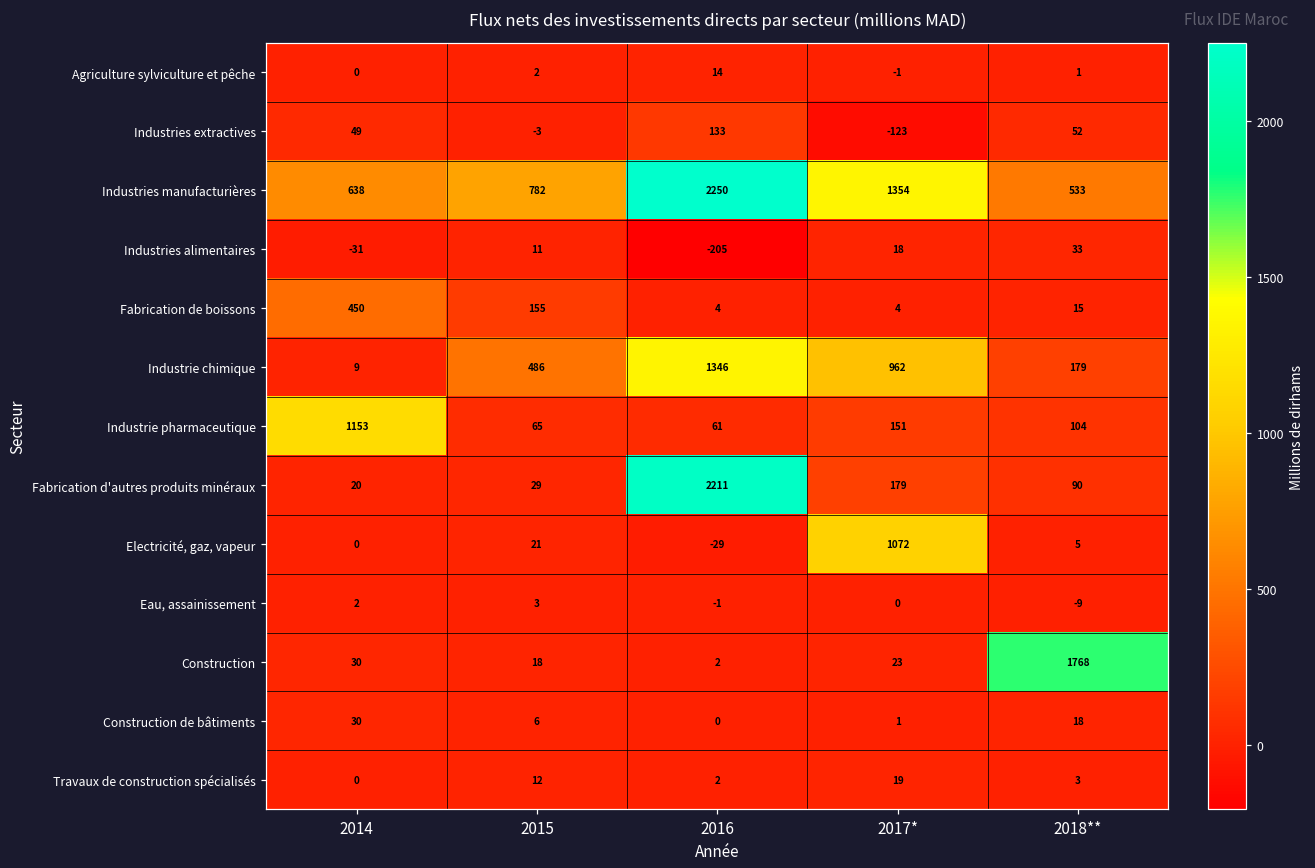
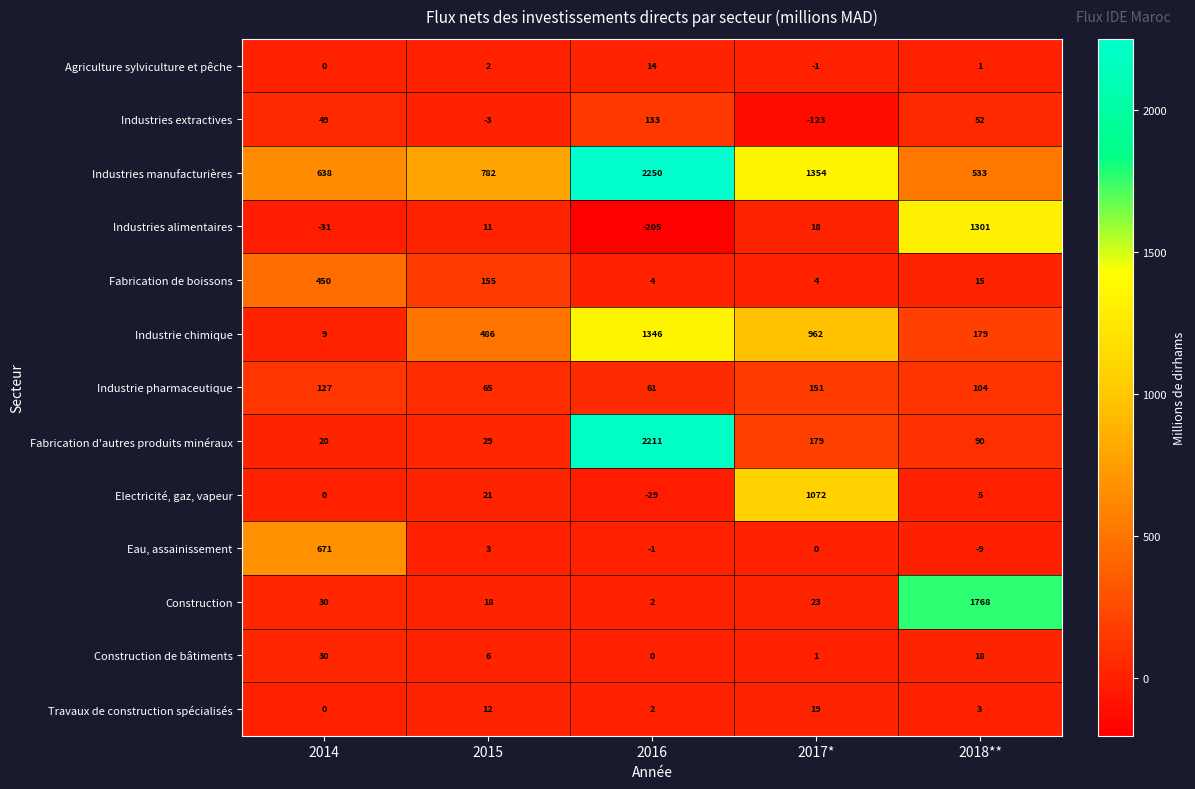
Industries alimentaires, 2018**: 33 -> 1301
Industrie pharmaceutique, 2014: 1153 -> 127
Eau, assainissement, 2014: 2 -> 671
